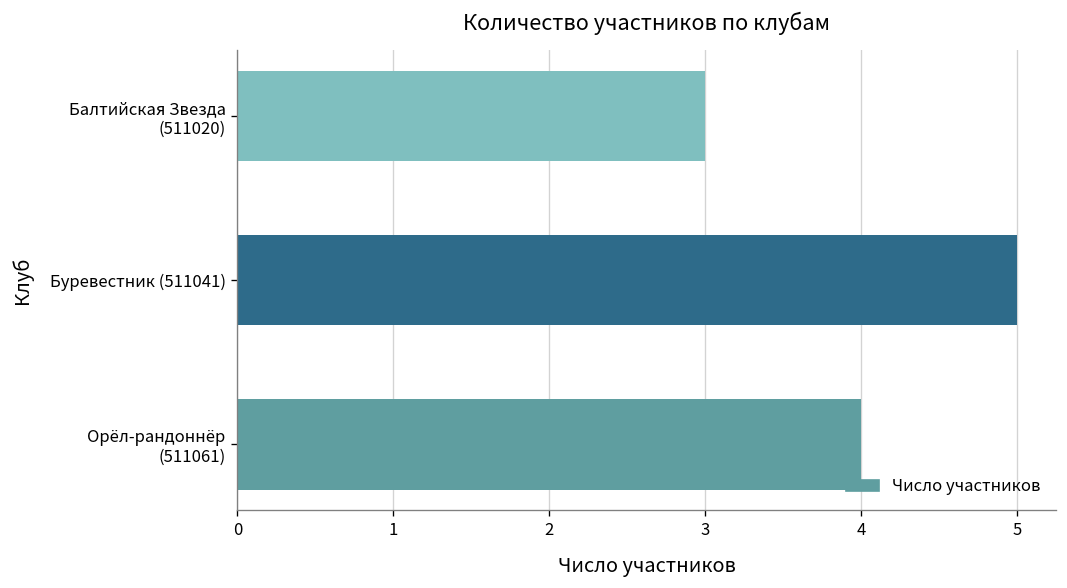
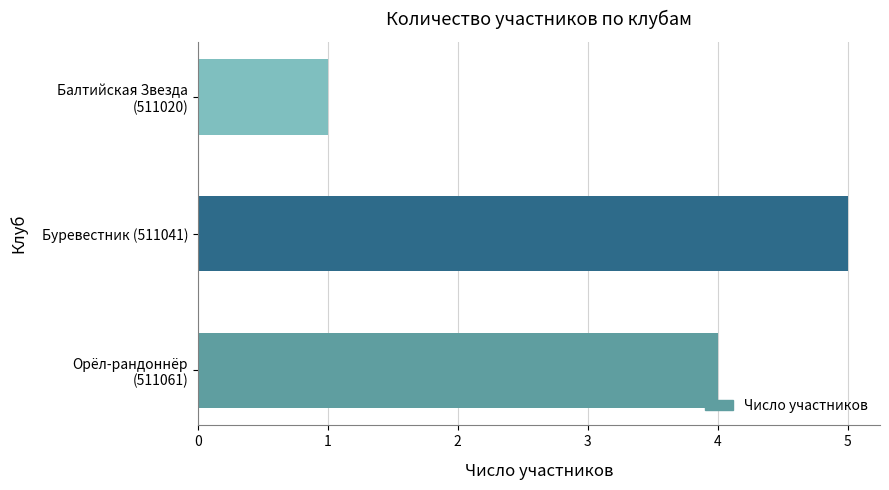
Балтийская Звезда (511020): 3 -> 1
